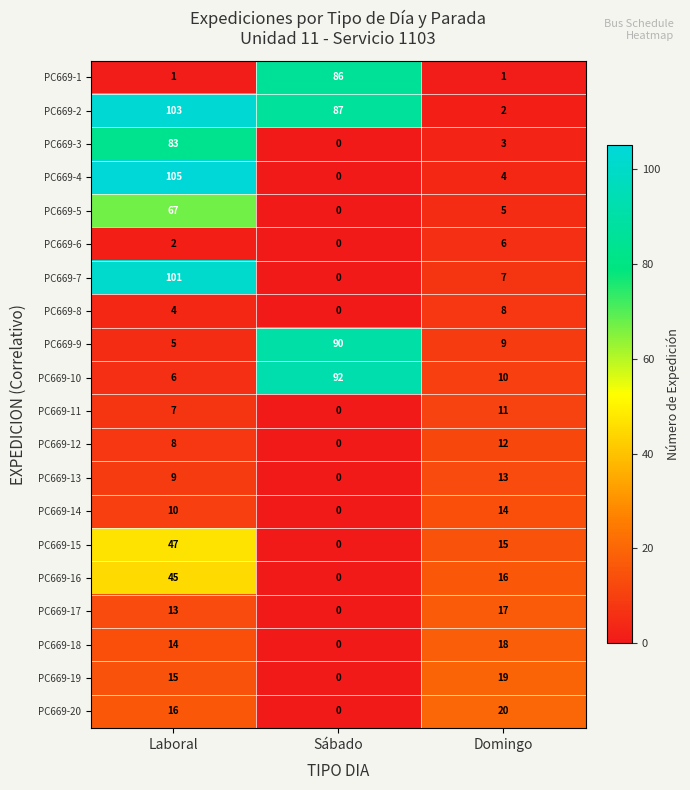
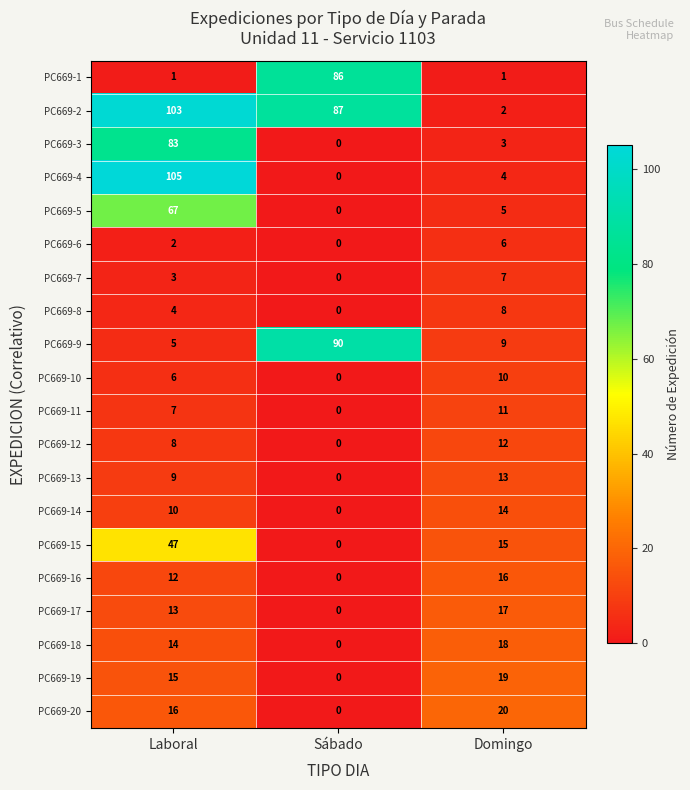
PC669-7, Laboral: 101 -> 3
PC669-10, Sábado: 92 -> 0
PC669-16, Laboral: 45 -> 12
